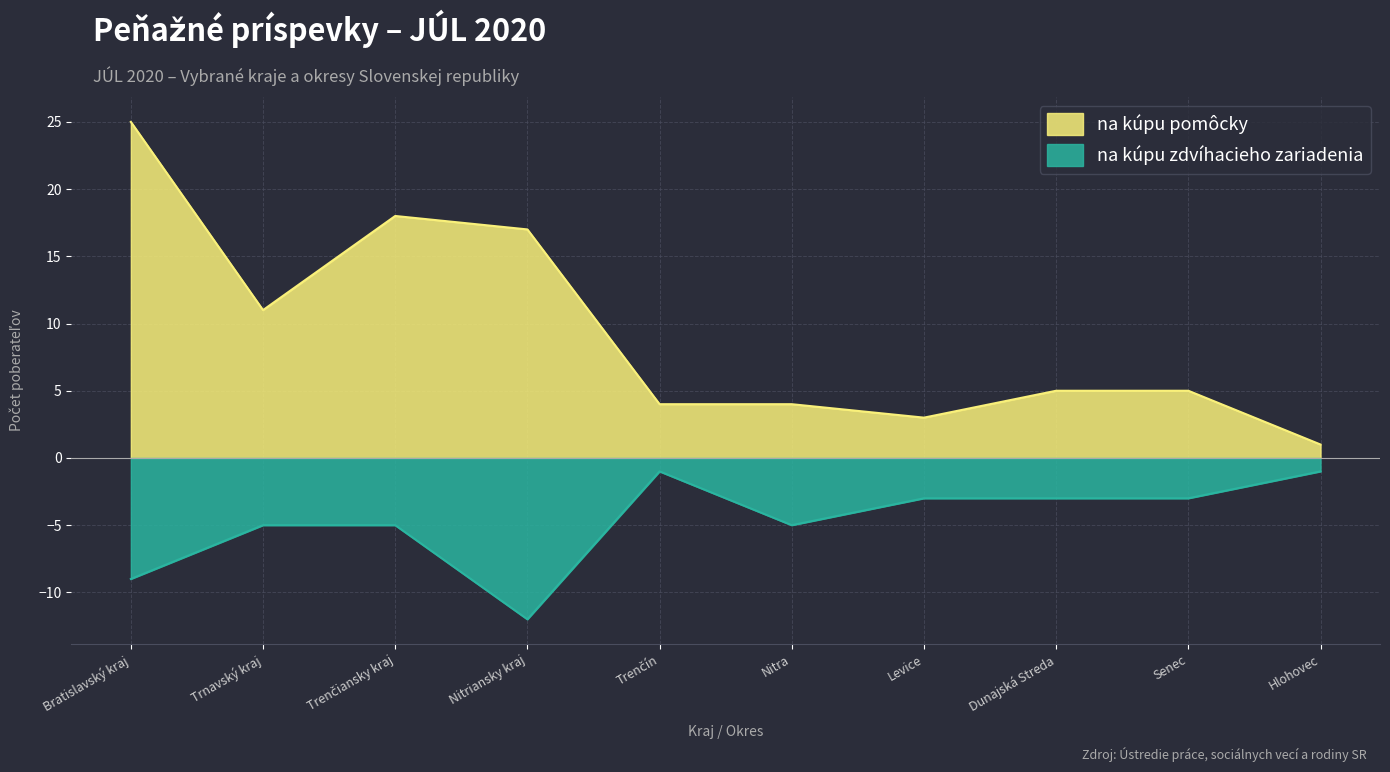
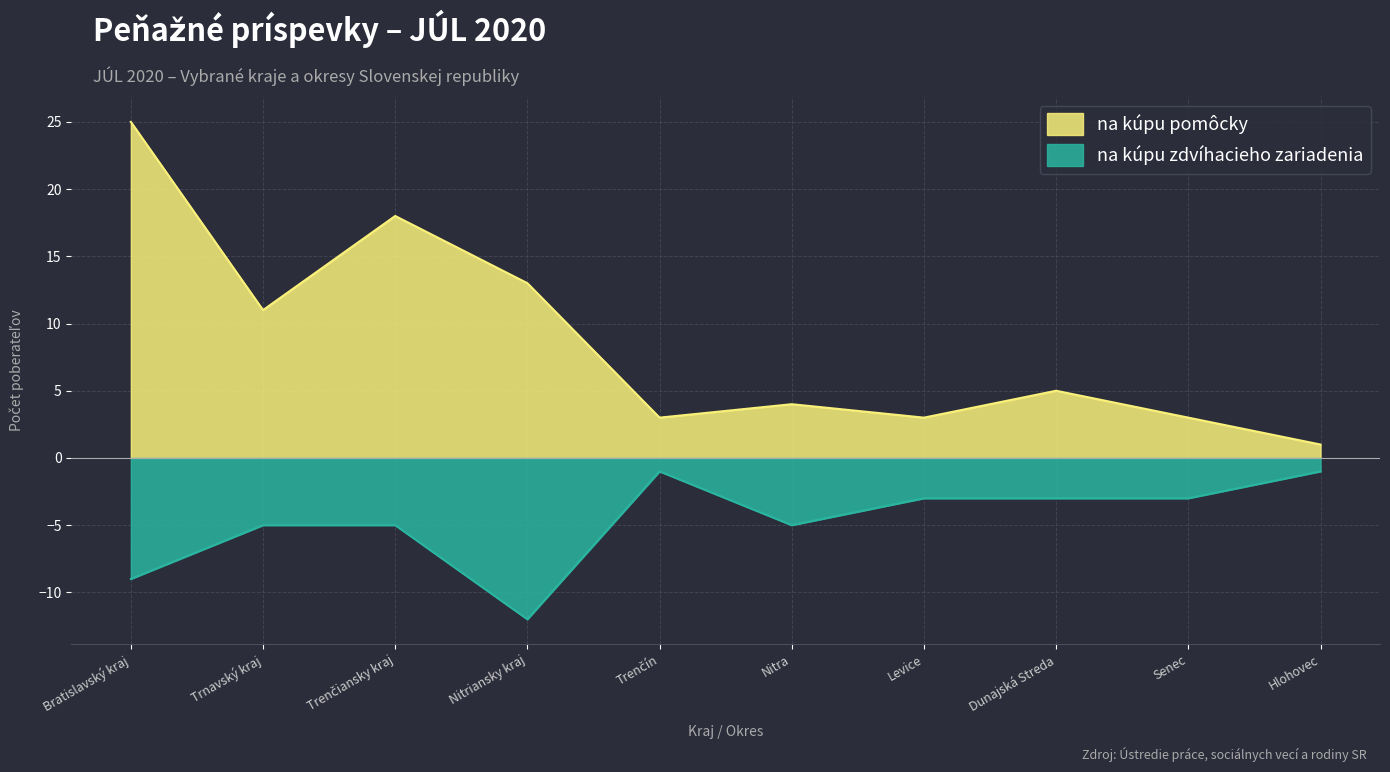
na kúpu pomôcky, Nitriansky kraj: 17 -> 13
na kúpu pomôcky, Trenčín: 4 -> 3
na kúpu pomôcky, Senec: 5 -> 3
